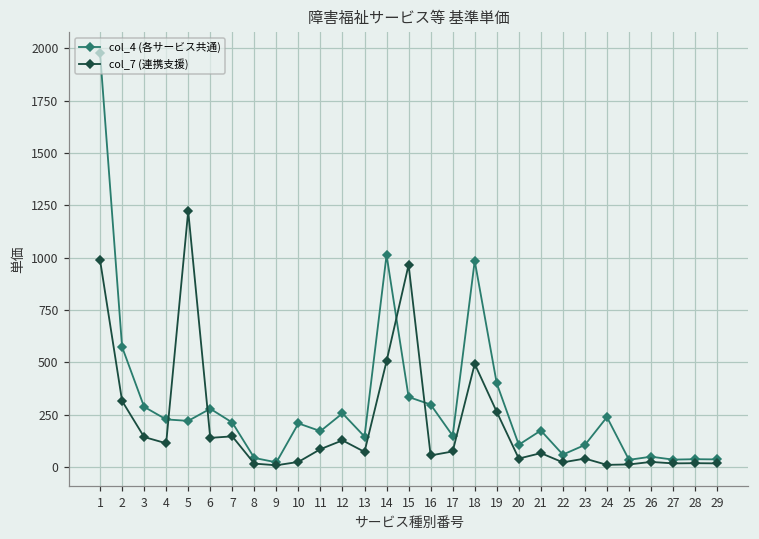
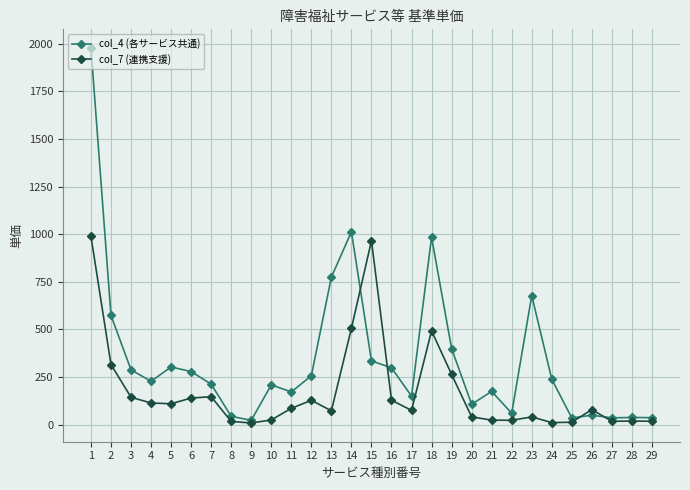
col_4 (各サービス共通), 5: 220 -> 300
col_7 (連携支援), 5: 1220 -> 110
col_4 (各サービス共通), 13: 150 -> 780
col_7 (連携支援), 16: 60 -> 130
col_7 (連携支援), 21: 70 -> 20
col_4 (各サービス共通), 23: 110 -> 680
col_7 (連携支援), 26: 30 -> 80
